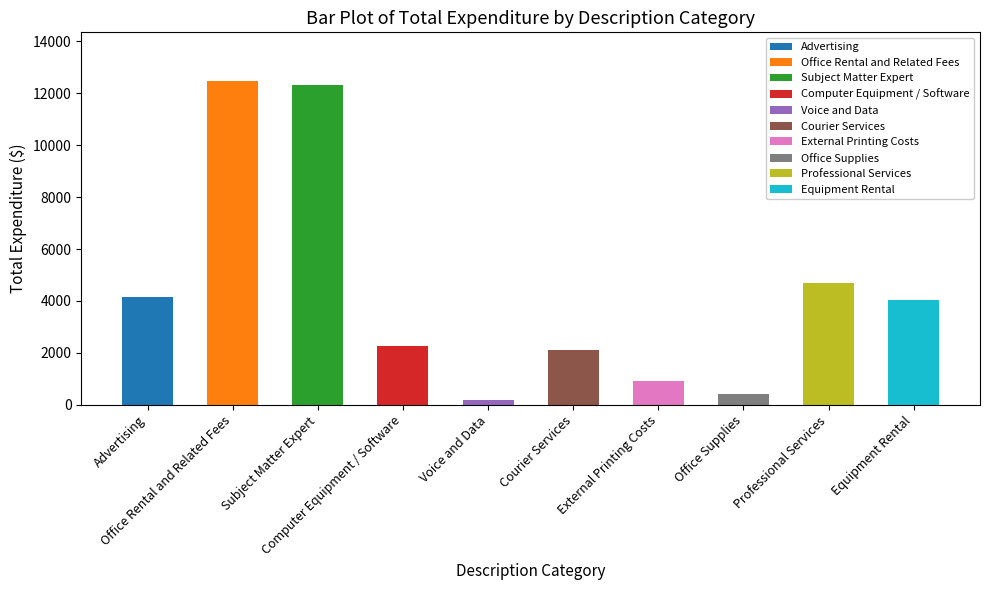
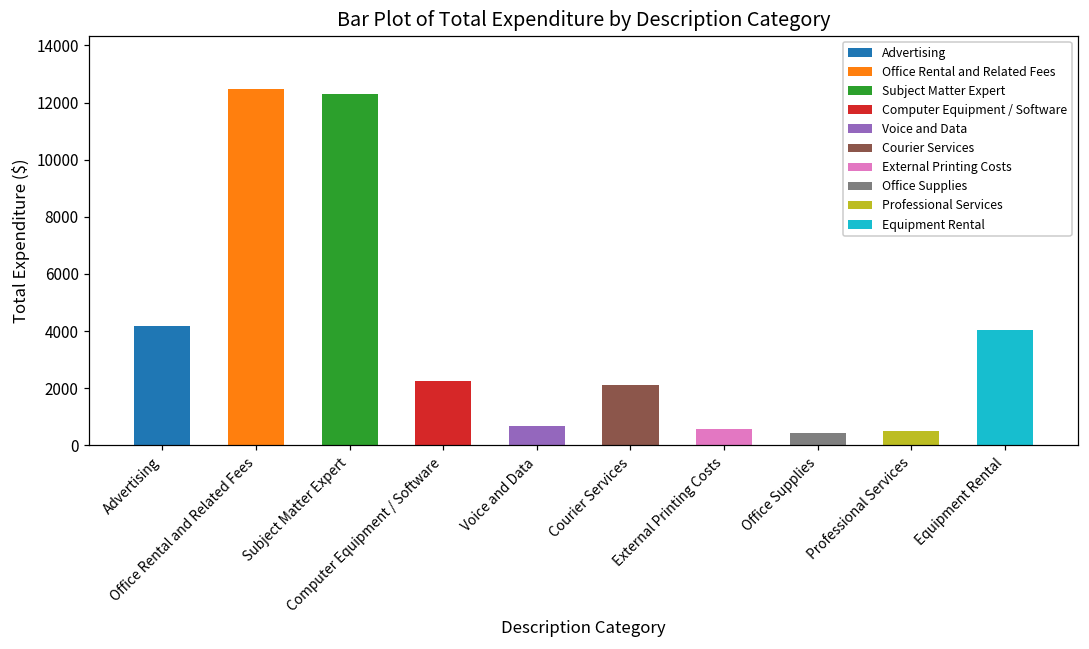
Voice and Data: 200 -> 700
External Printing Costs: 900 -> 600
Professional Services: 4700 -> 500
